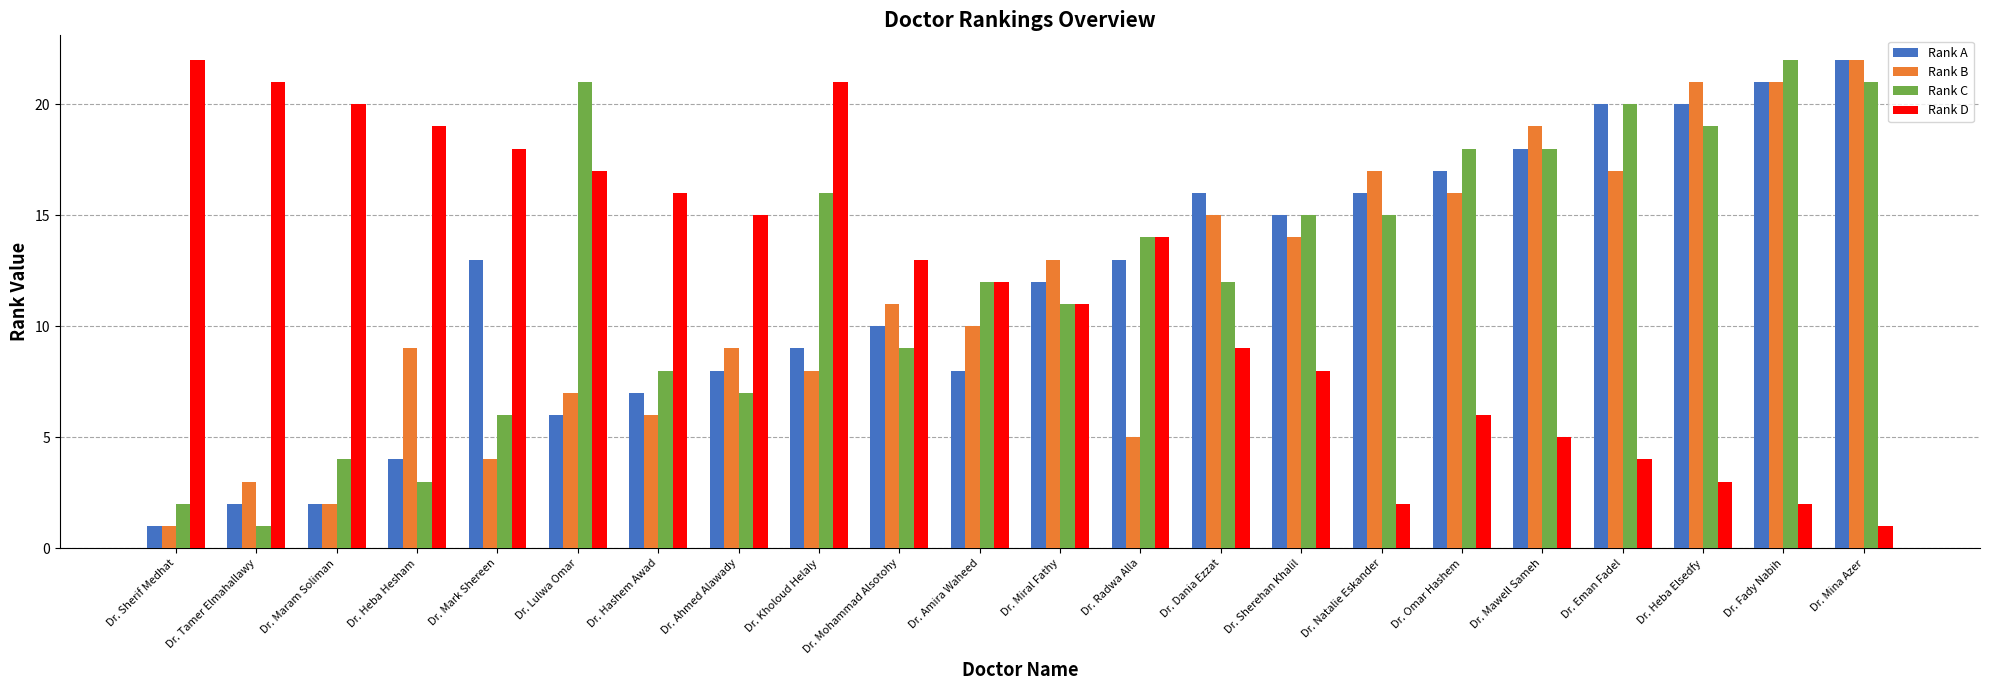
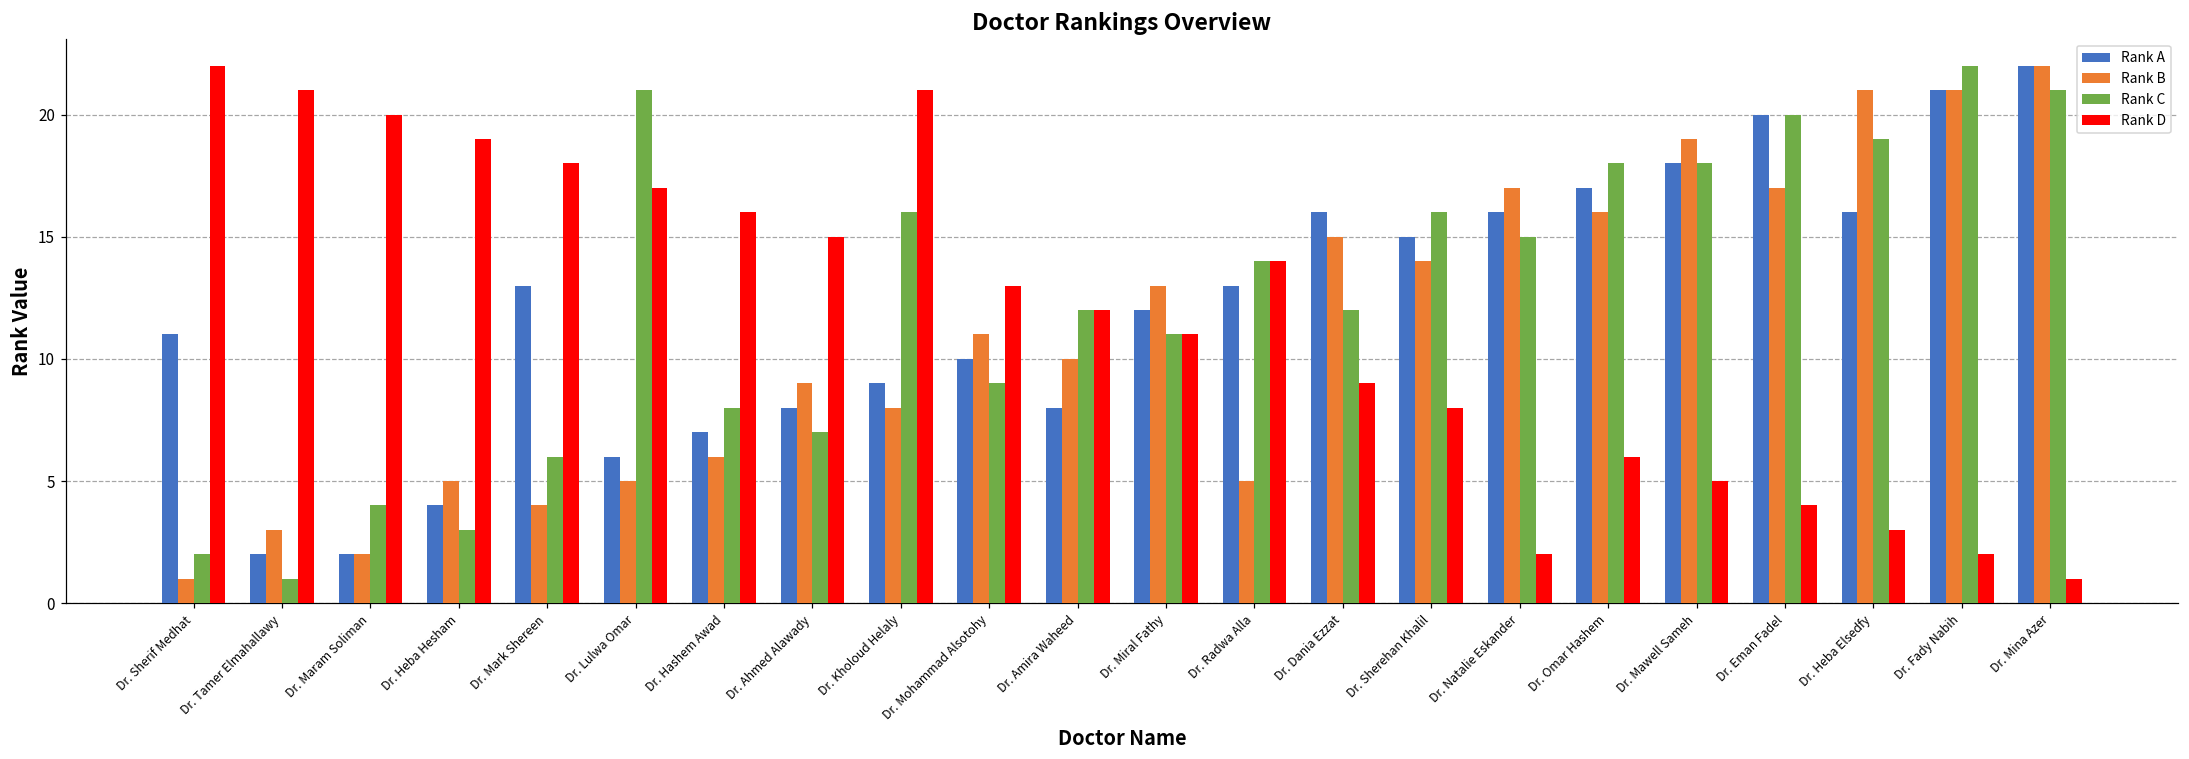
Rank A, Dr. Sherif Medhat: 1 -> 11
Rank B, Dr. Heba Hesham: 9 -> 5
Rank B, Dr. Lulwa Omar: 7 -> 5
Rank C, Dr. Sherehan Khalil: 15 -> 16
Rank A, Dr. Heba Elsedfy: 20 -> 16
